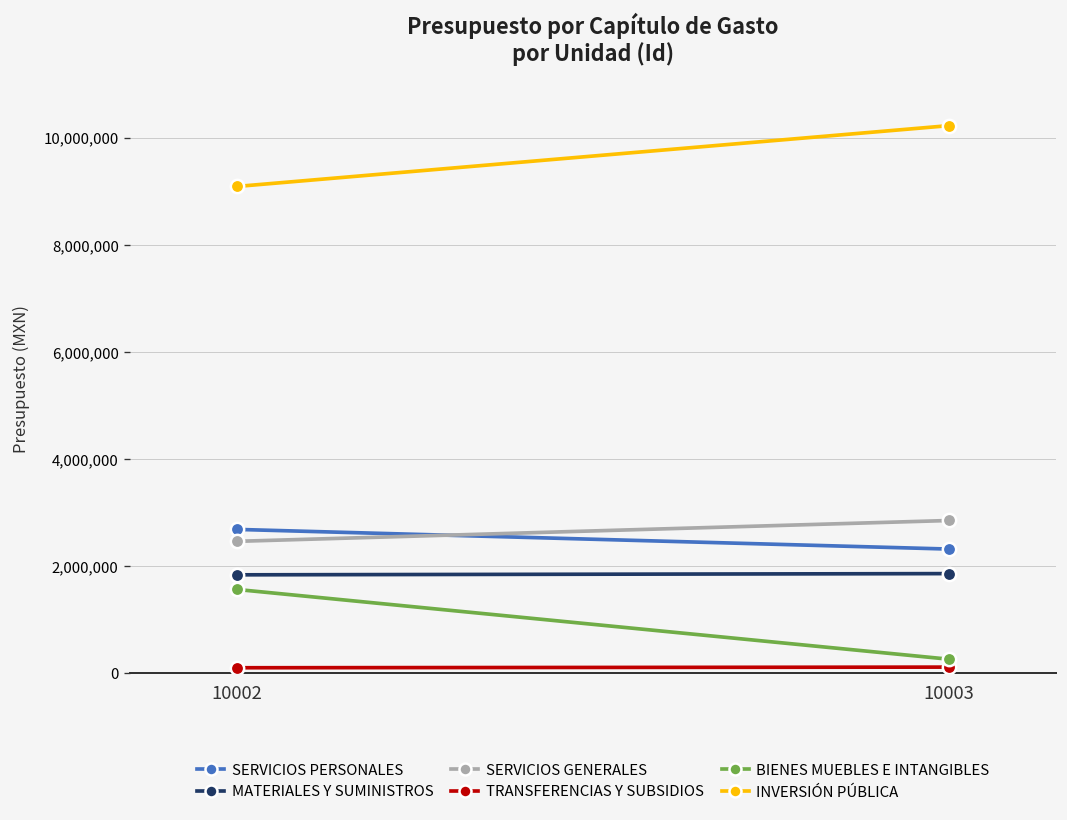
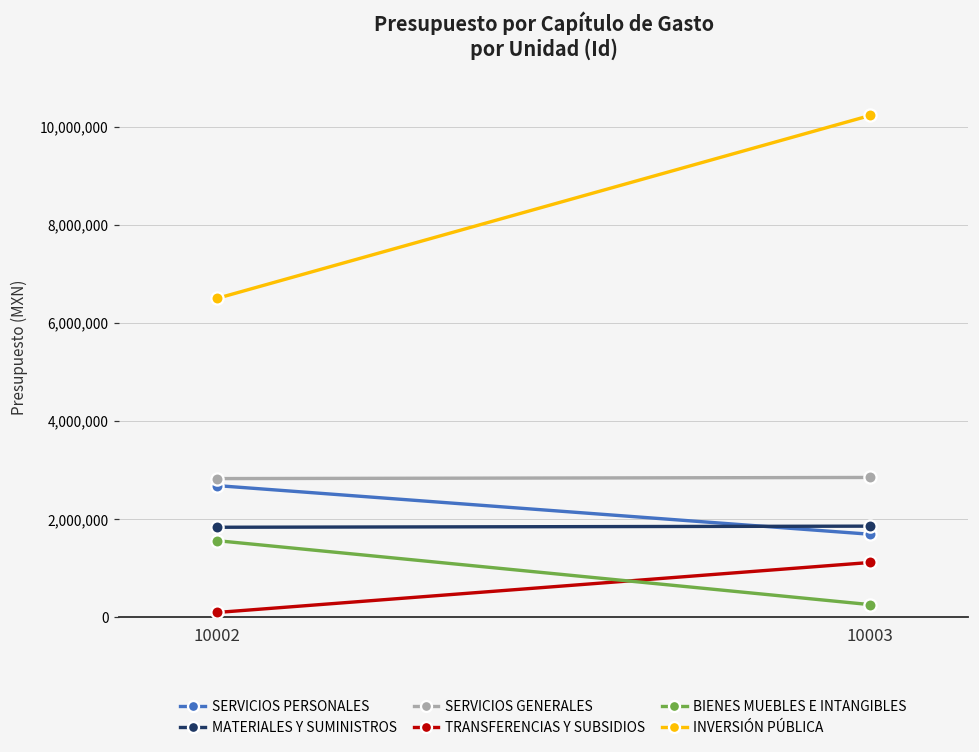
SERVICIOS GENERALES, 10002: 2,500,000 -> 2,800,000
INVERSIÓN PÚBLICA, 10002: 9,100,000 -> 6,500,000
SERVICIOS PERSONALES, 10003: 2,300,000 -> 1,700,000
TRANSFERENCIAS Y SUBSIDIOS, 10003: 100,000 -> 1,100,000
